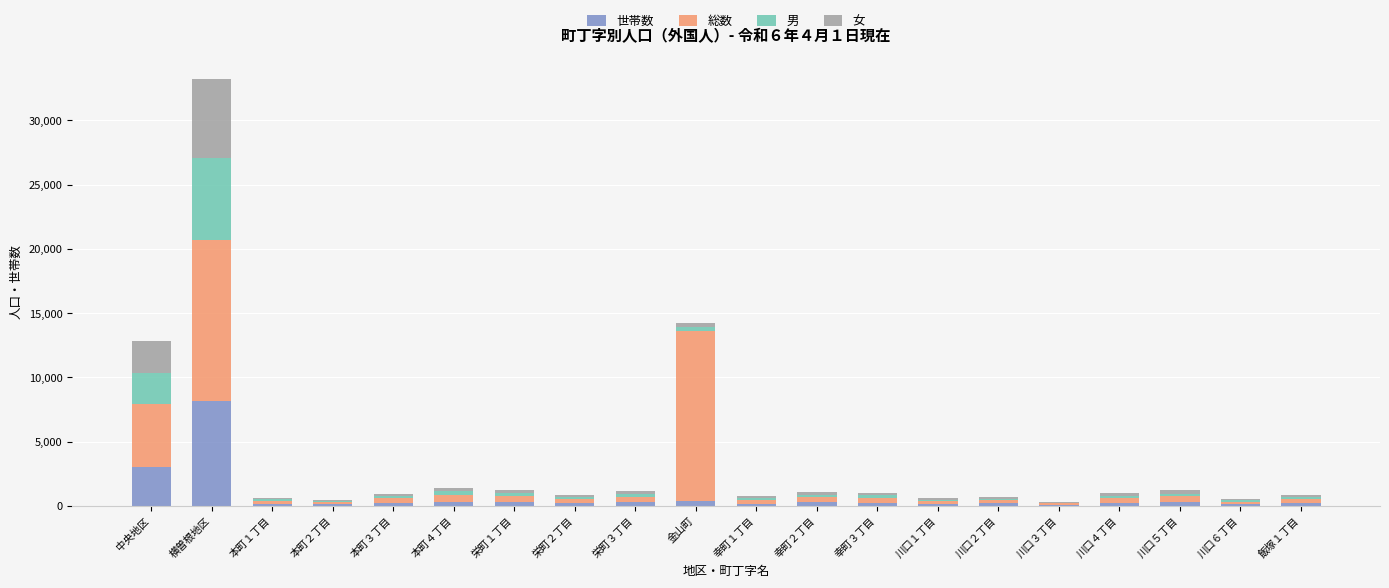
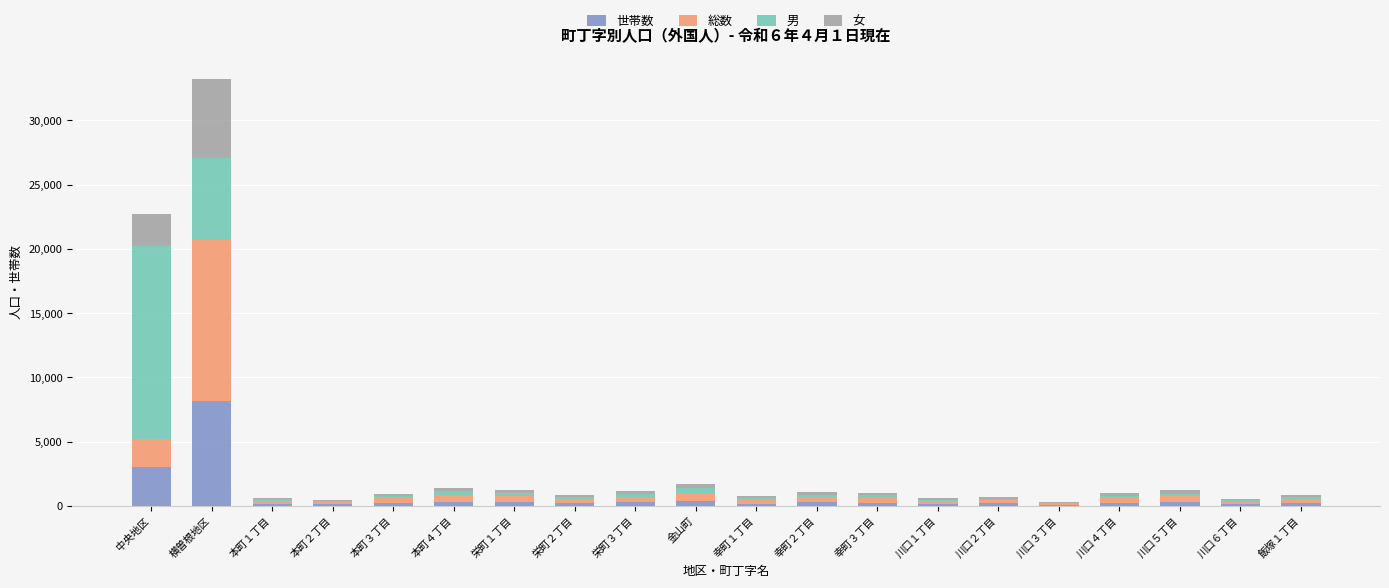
総数, 中央地区: 4,900 -> 2,200
男, 中央地区: 2,400 -> 15,000
総数, 金山町: 13,200 -> 700
